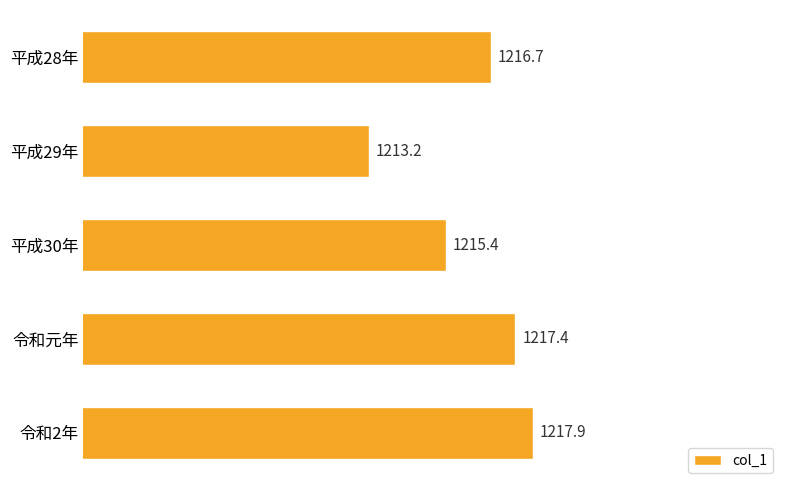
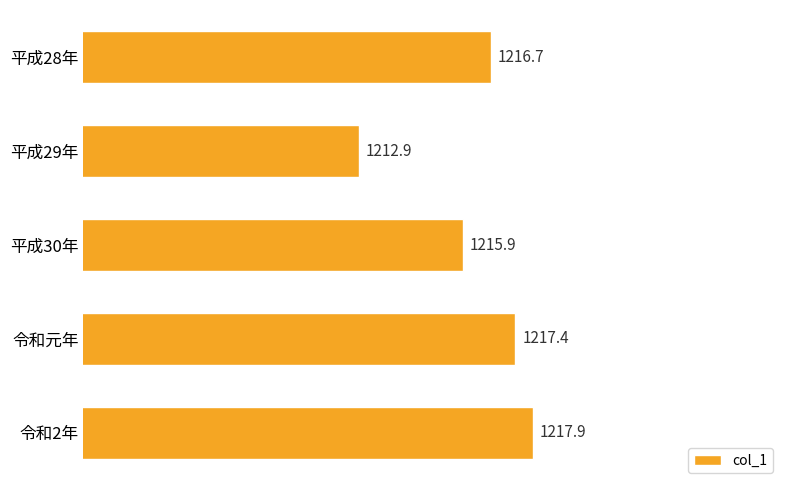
平成29年: 1213.2 -> 1212.9
平成30年: 1215.4 -> 1215.9
